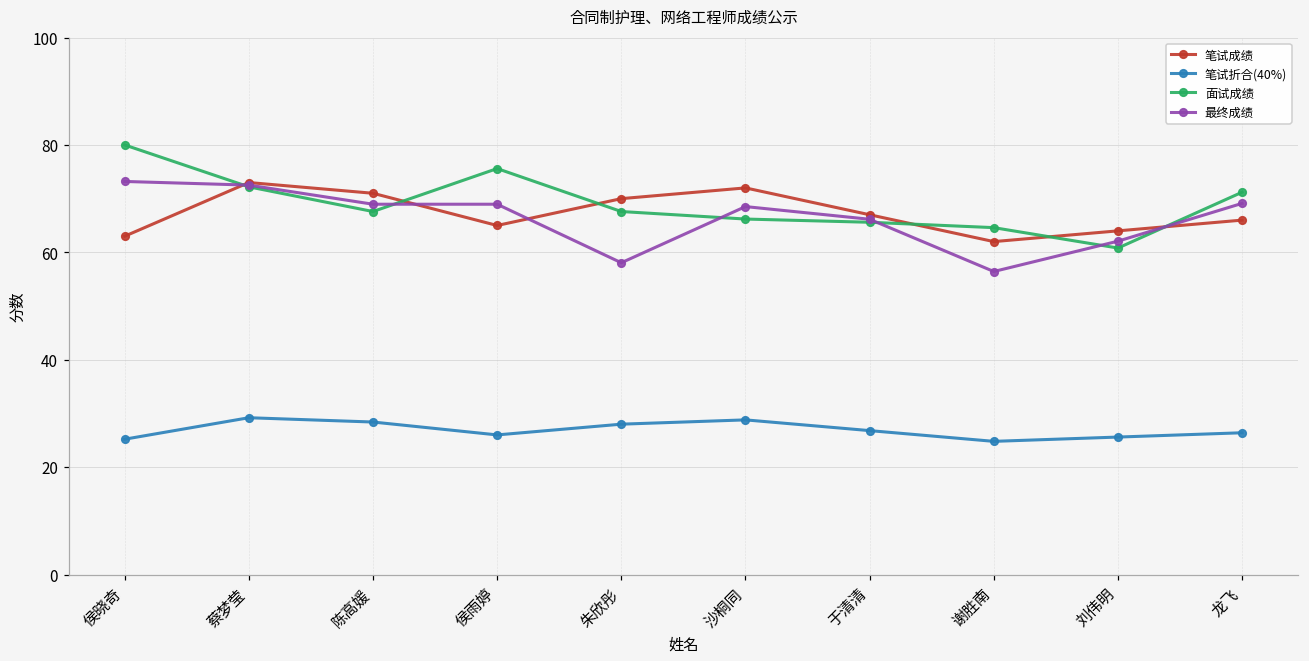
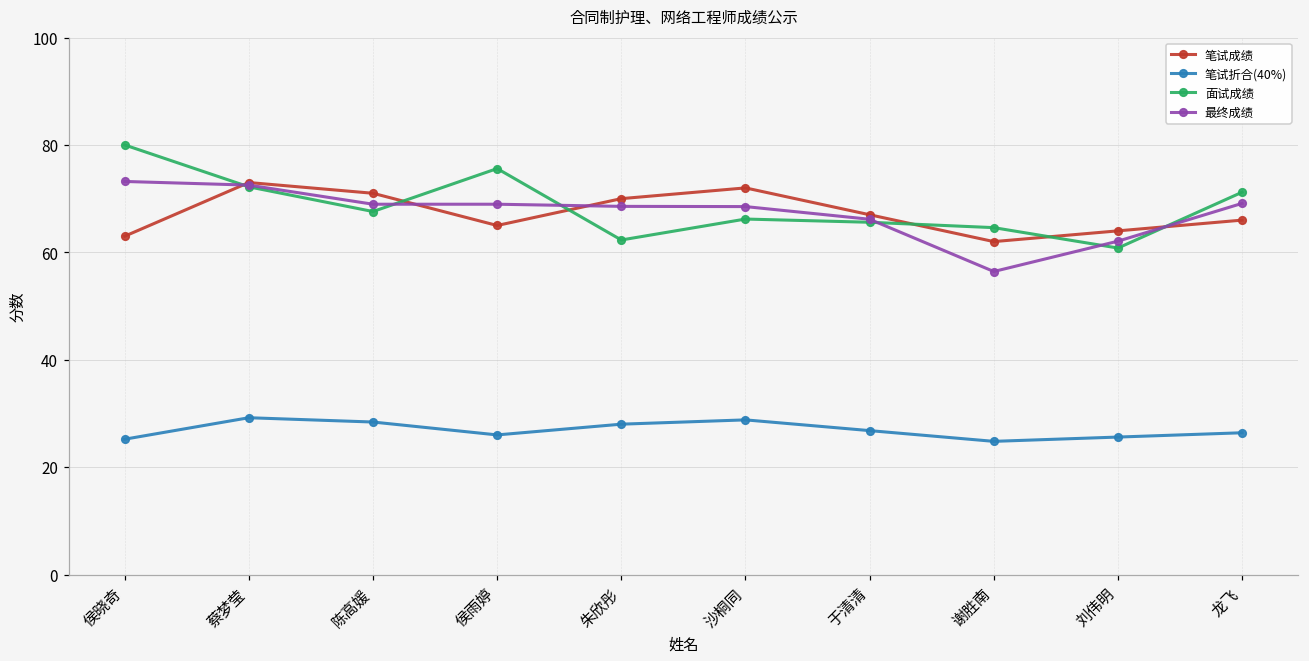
面试成绩, 朱欣彤: 68 -> 62
最终成绩, 朱欣彤: 58 -> 69
